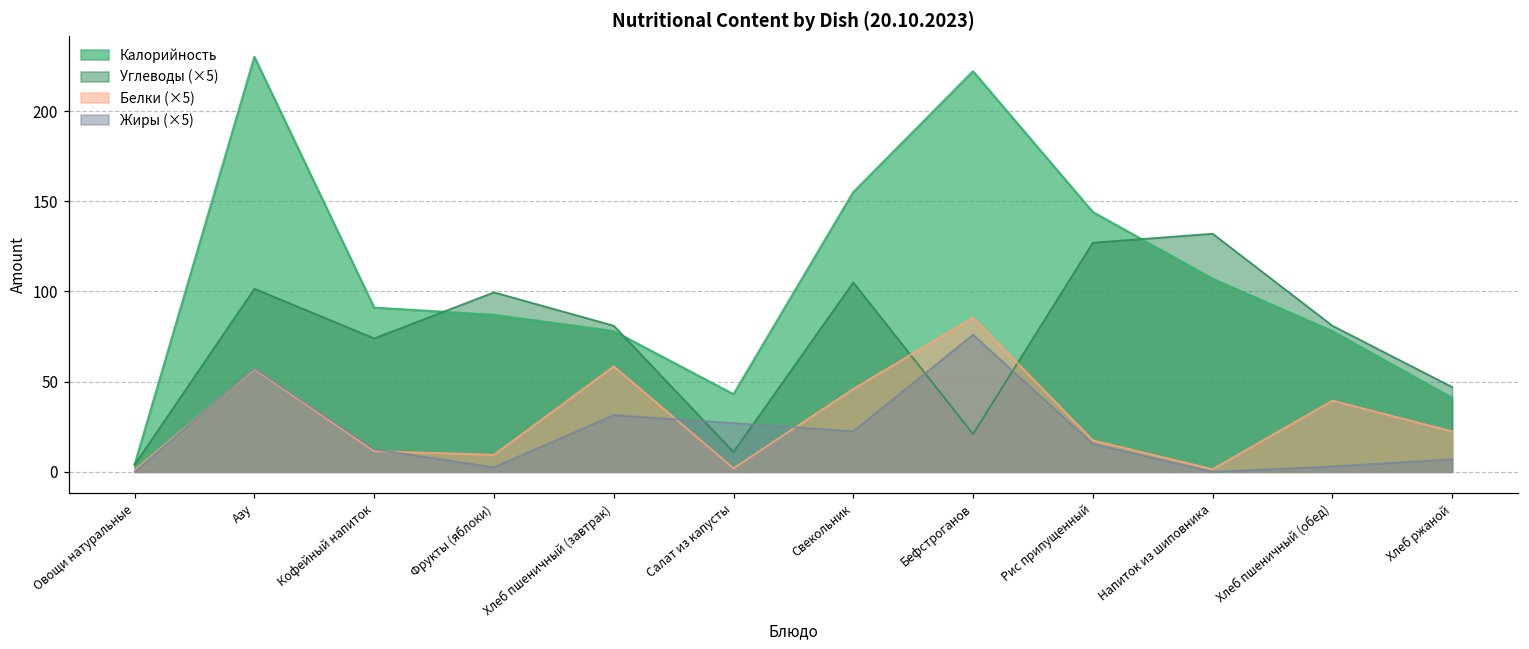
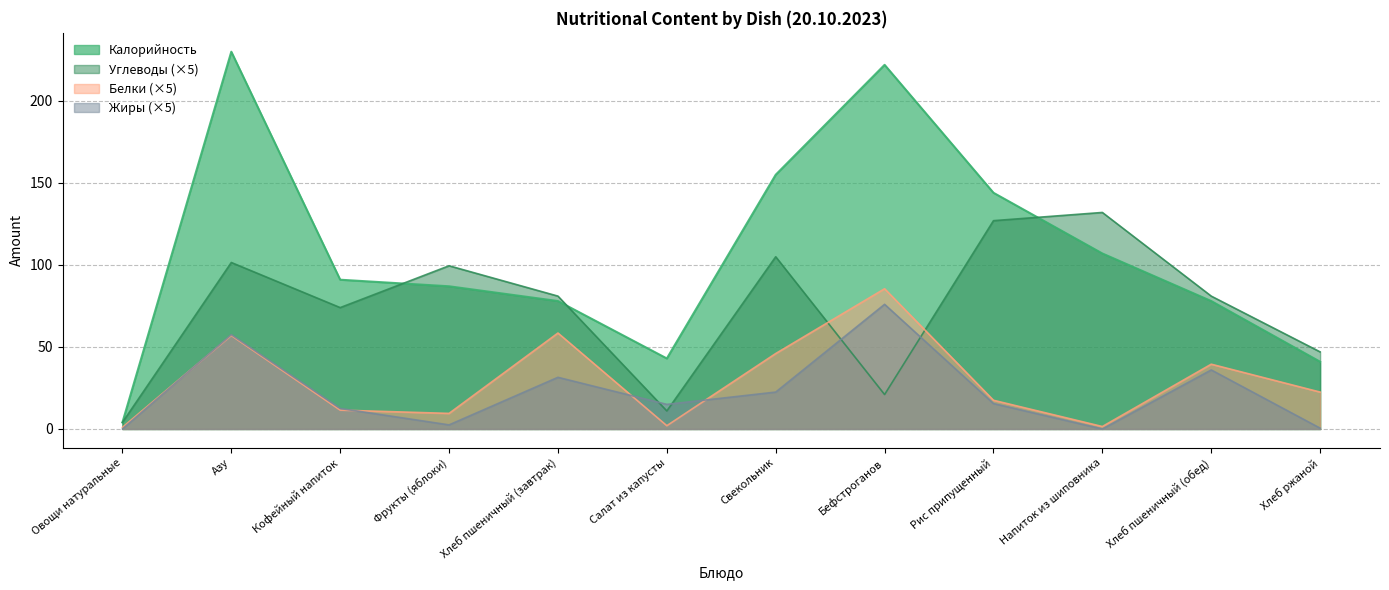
Жиры (×5), Салат из капусты: 27 -> 15
Жиры (×5), Хлеб пшеничный (обед): 3 -> 36
Жиры (×5), Хлеб ржаной: 7 -> 1
